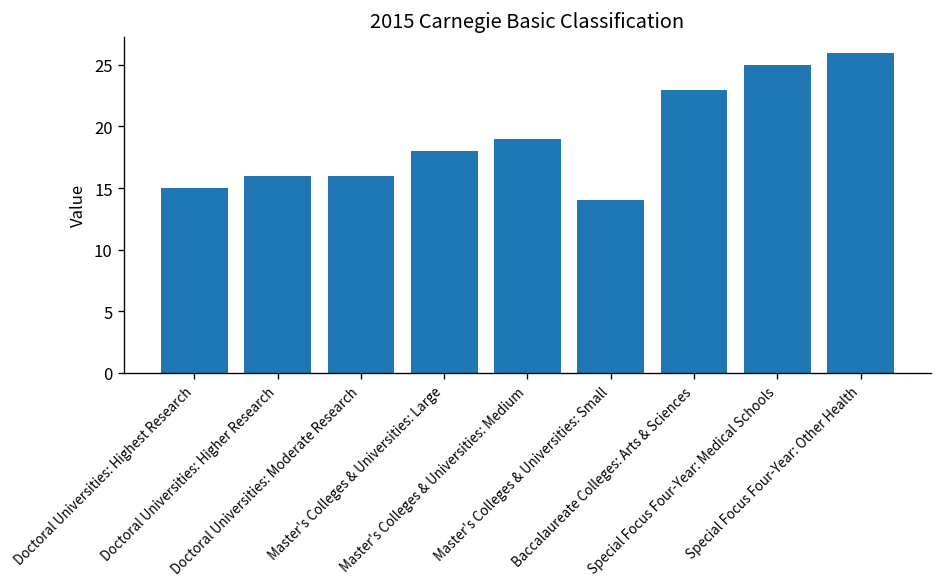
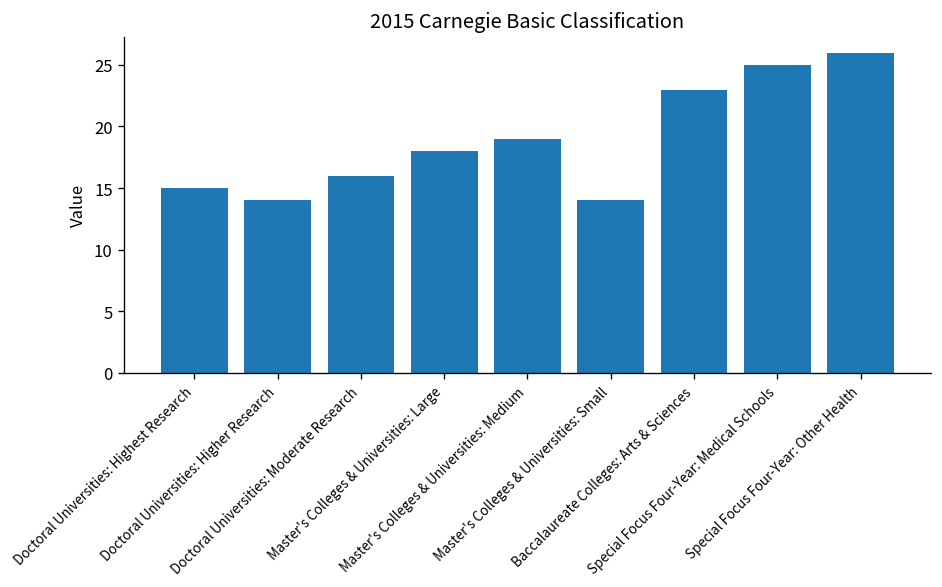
Doctoral Universities: Higher Research: 16 -> 14
